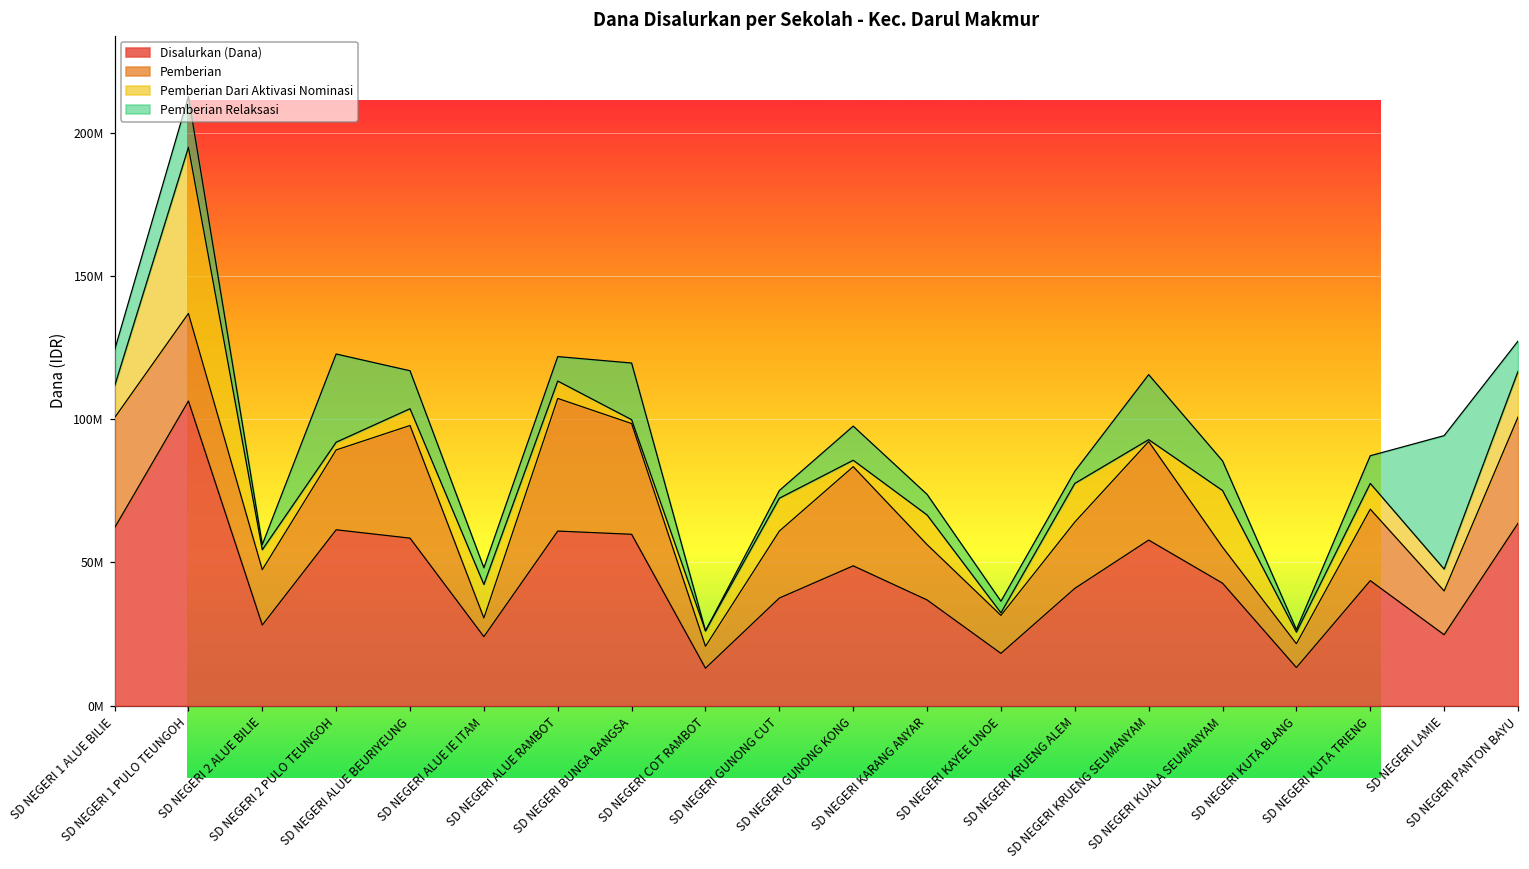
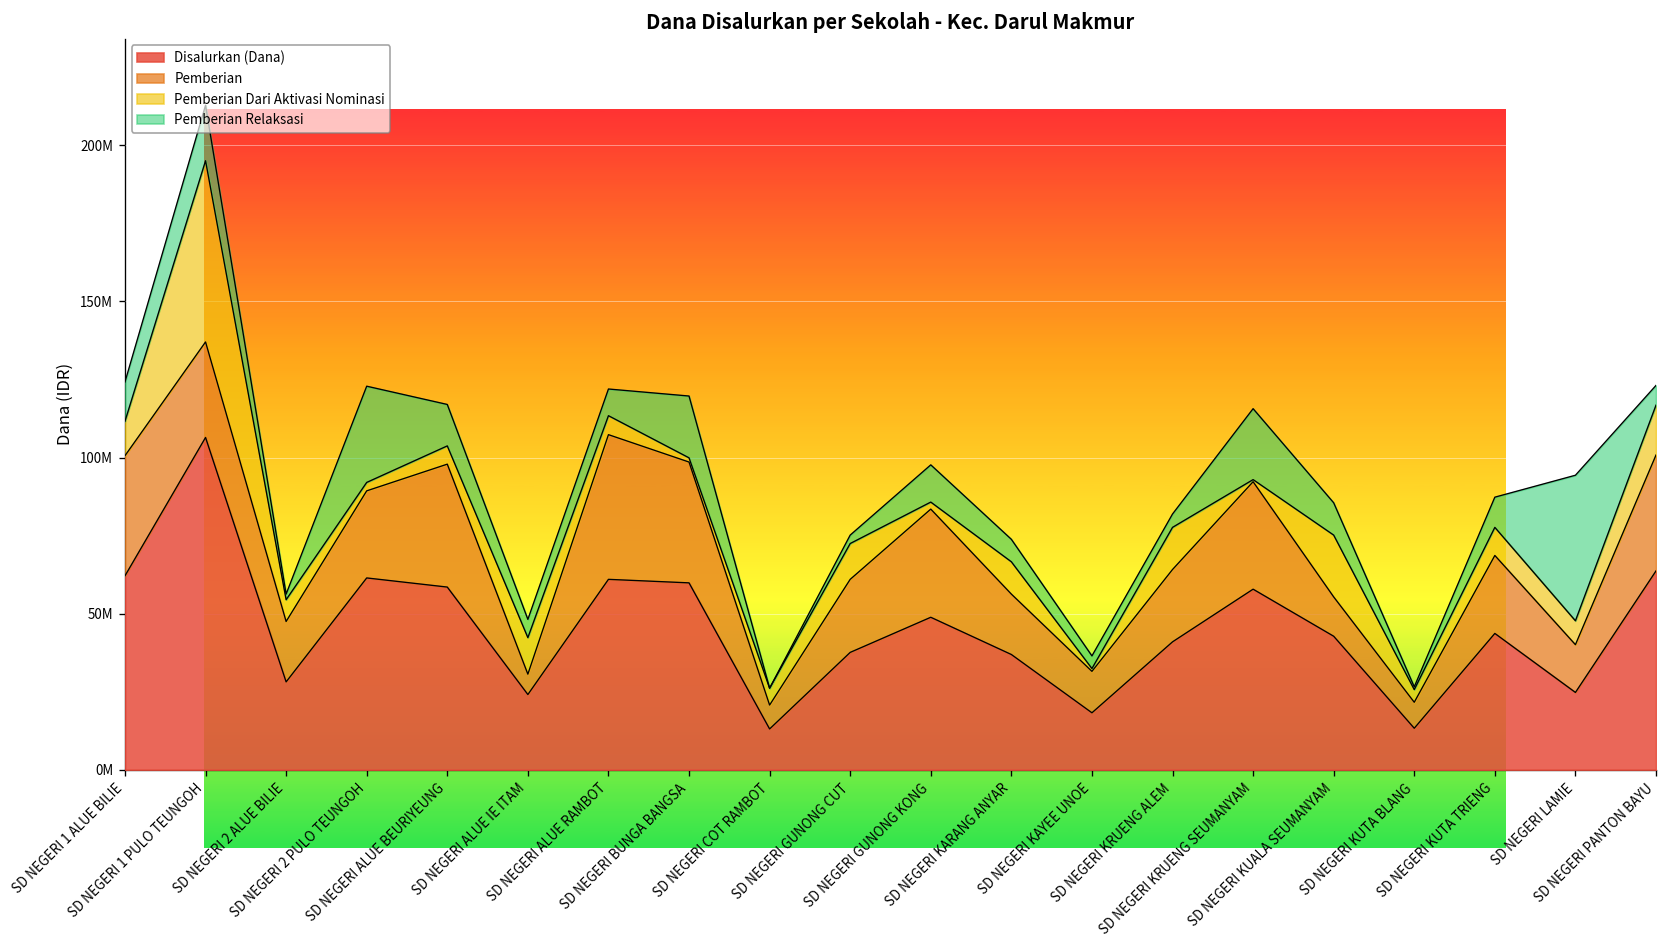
Pemberian Relaksasi, SD NEGERI PANTON BAYU: 11000000 -> 6000000
